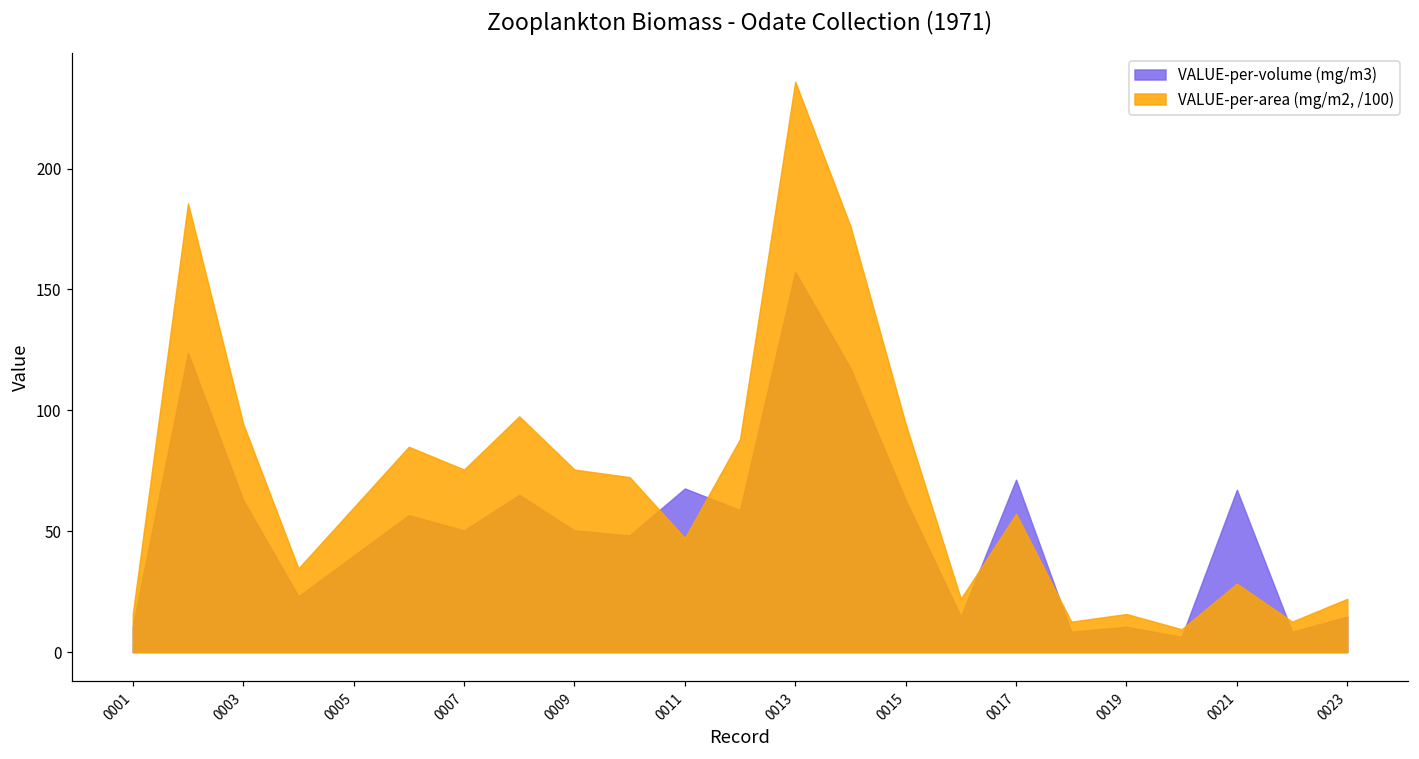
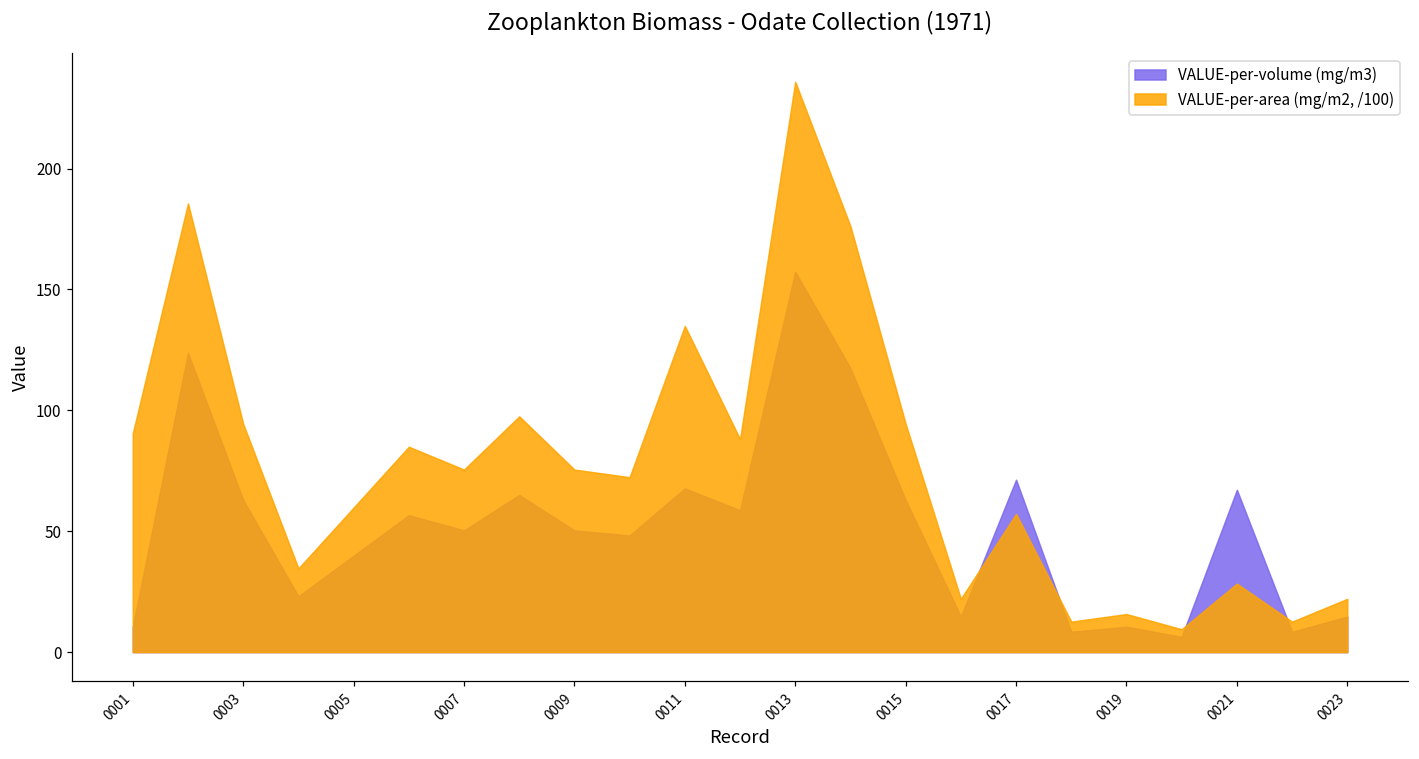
VALUE-per-area (mg/m2, /100), 0001: 16 -> 90
VALUE-per-area (mg/m2, /100), 0011: 47 -> 135
